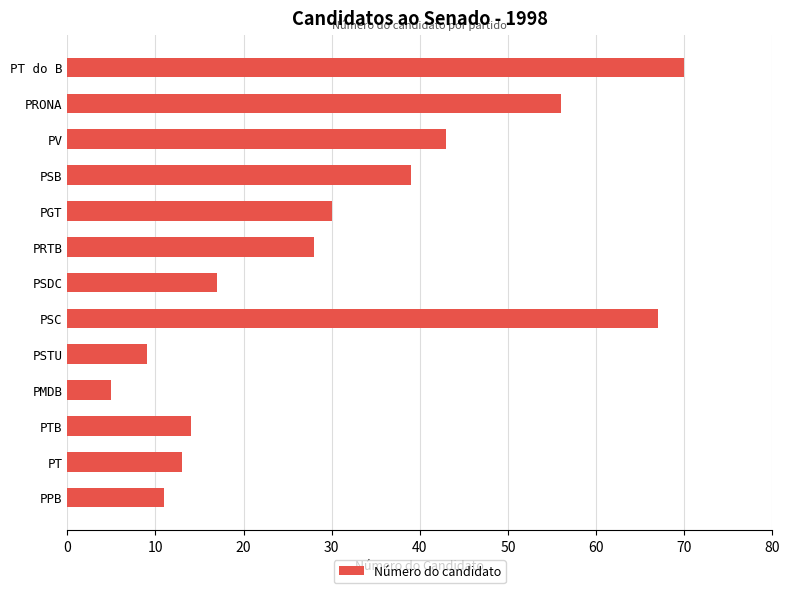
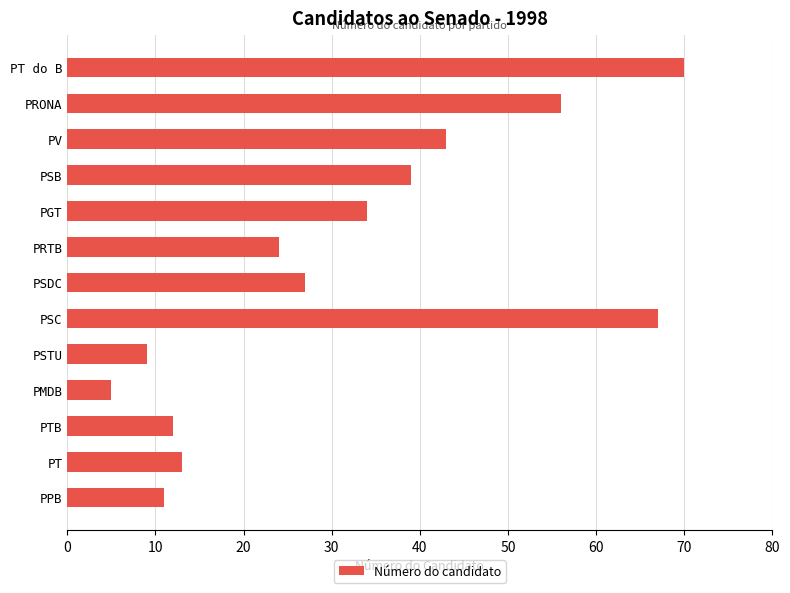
PGT: 30 -> 34
PRTB: 28 -> 24
PSDC: 17 -> 27
PTB: 14 -> 12
